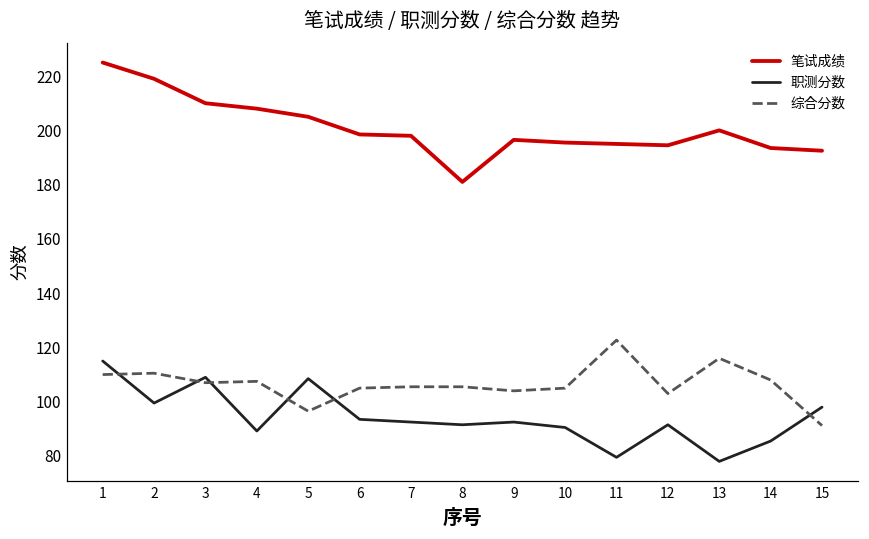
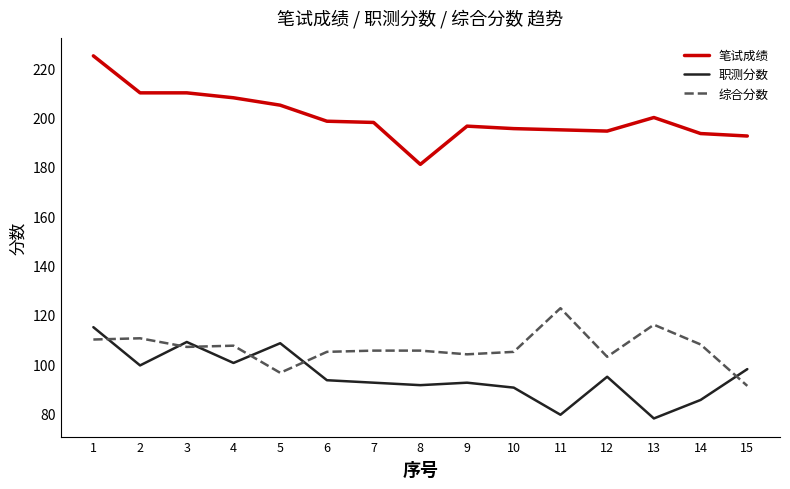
笔试成绩, 2: 219 -> 210
职测分数, 4: 89 -> 101
职测分数, 12: 92 -> 95
